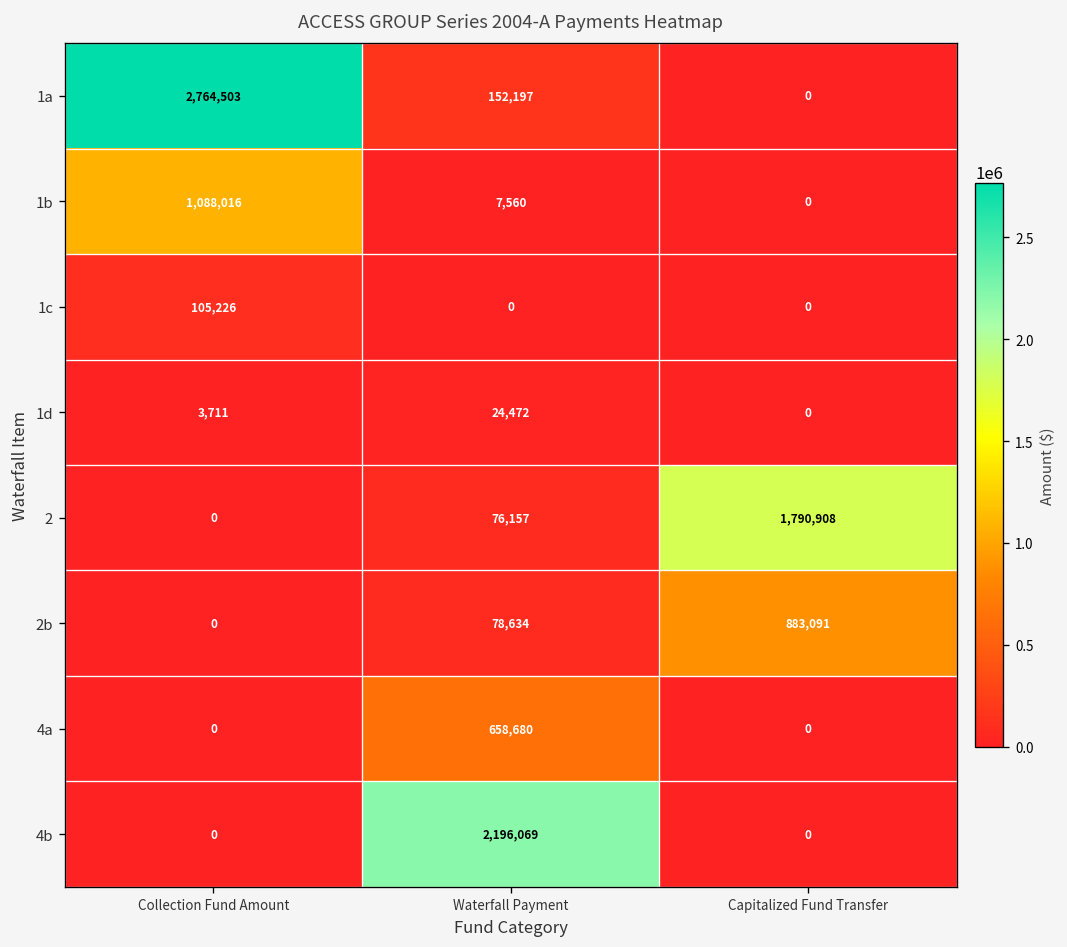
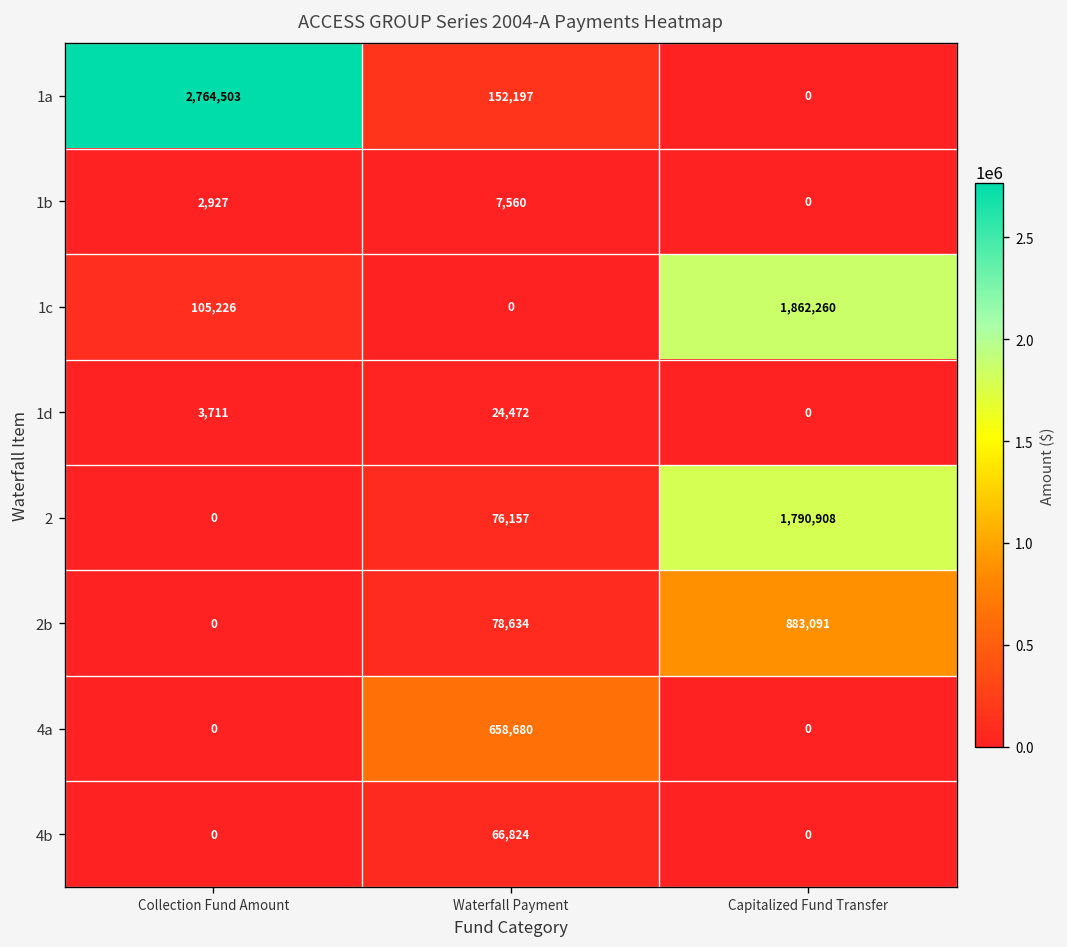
1b, Collection Fund Amount: 1,088,016 -> 2,927
1c, Capitalized Fund Transfer: 0 -> 1,862,260
4b, Waterfall Payment: 2,196,069 -> 66,824
